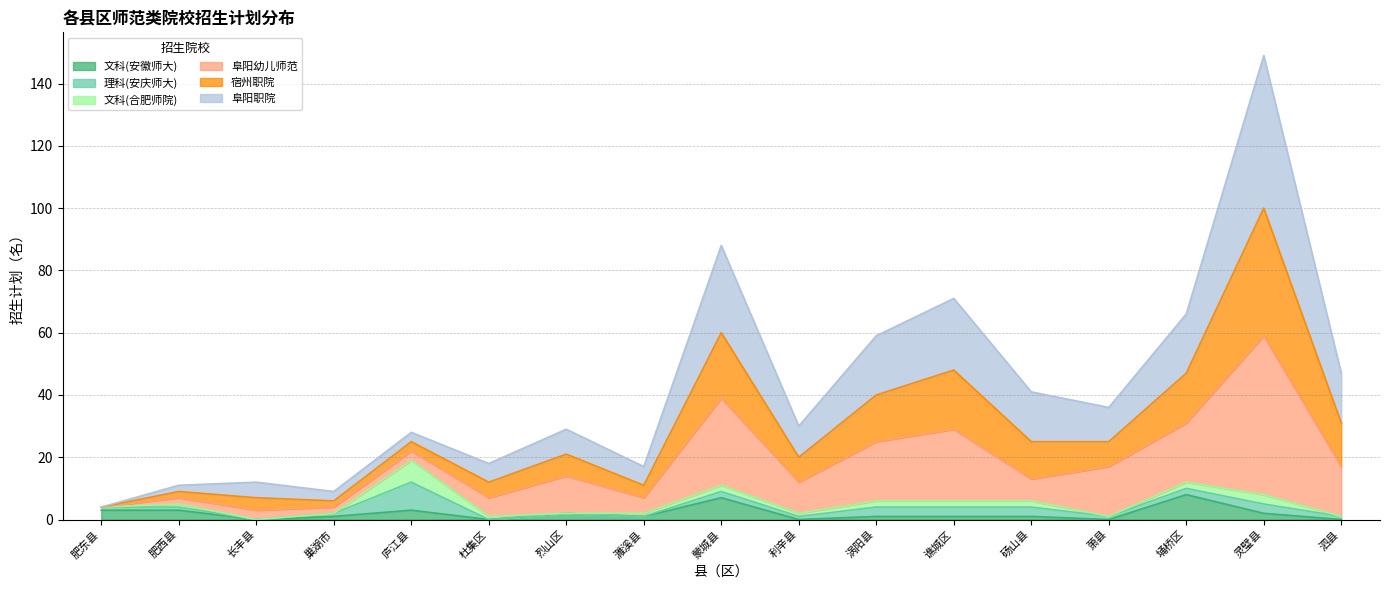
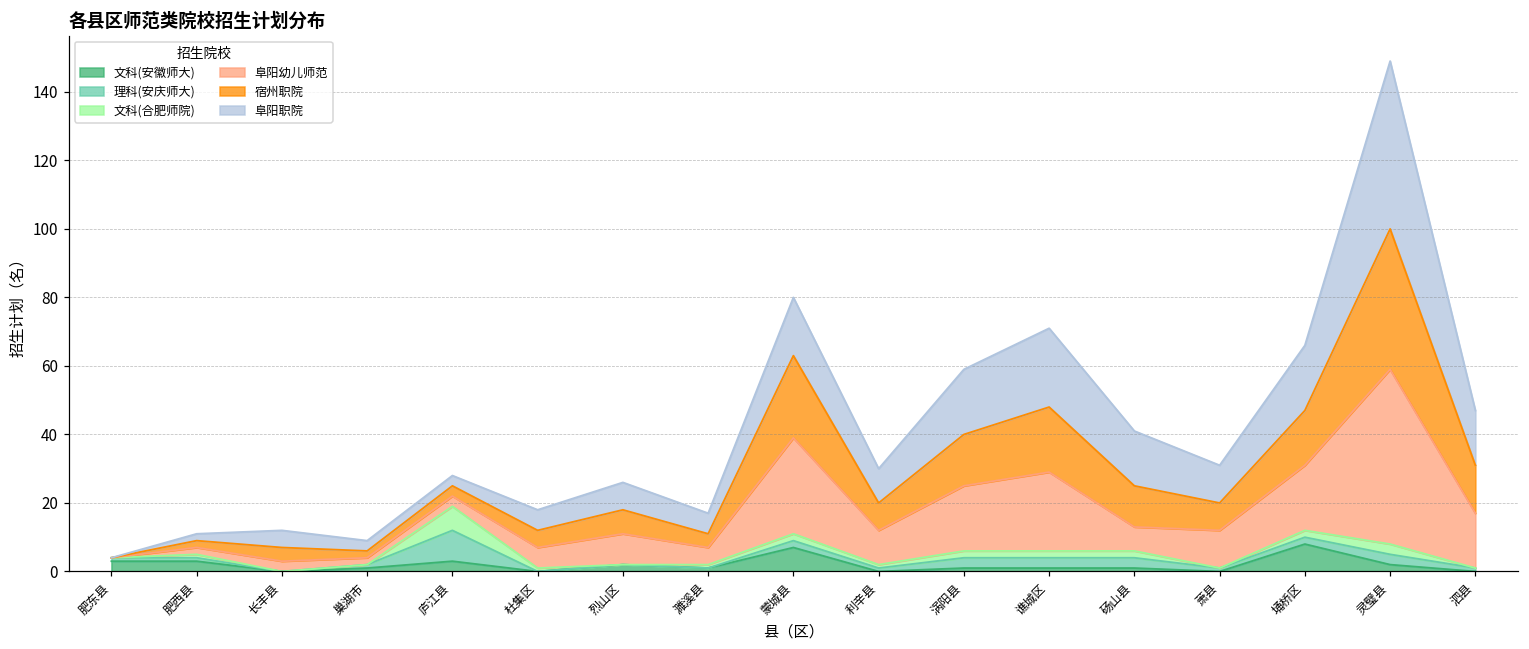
阜阳幼儿师范, 烈山区: 12 -> 9
宿州职院, 蒙城县: 21 -> 24
阜阳职院, 蒙城县: 28 -> 17
阜阳幼儿师范, 萧县: 16 -> 11
